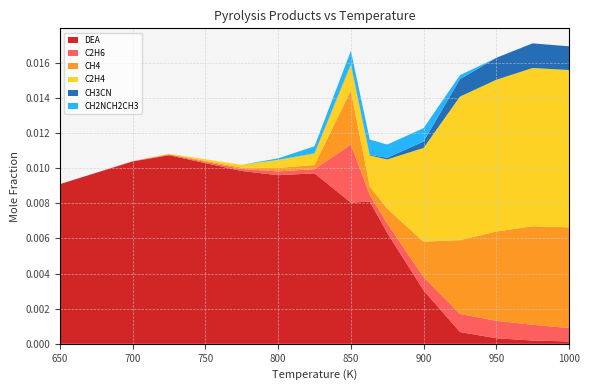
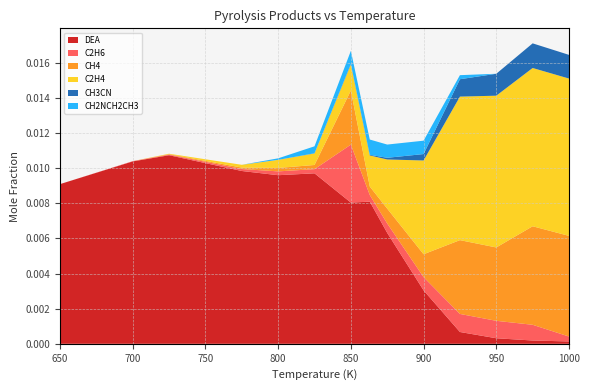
CH4, 900: 0.0020 -> 0.0013
CH4, 950: 0.0051 -> 0.0042
C2H6, 1000: 0.0008 -> 0.0003
